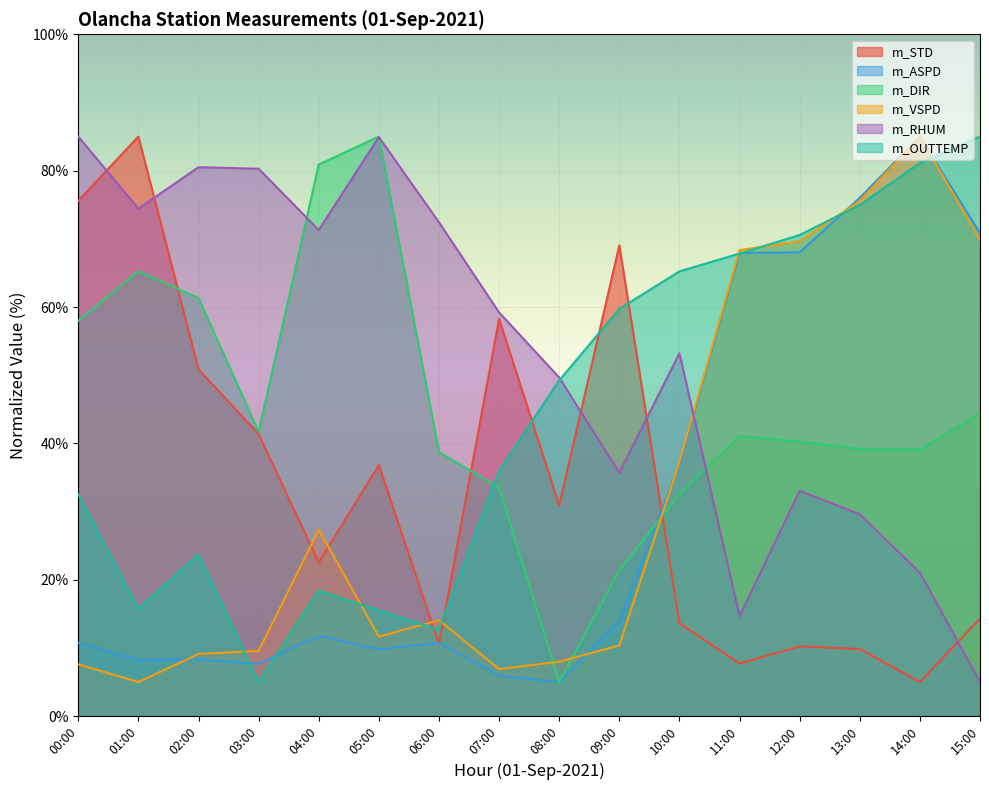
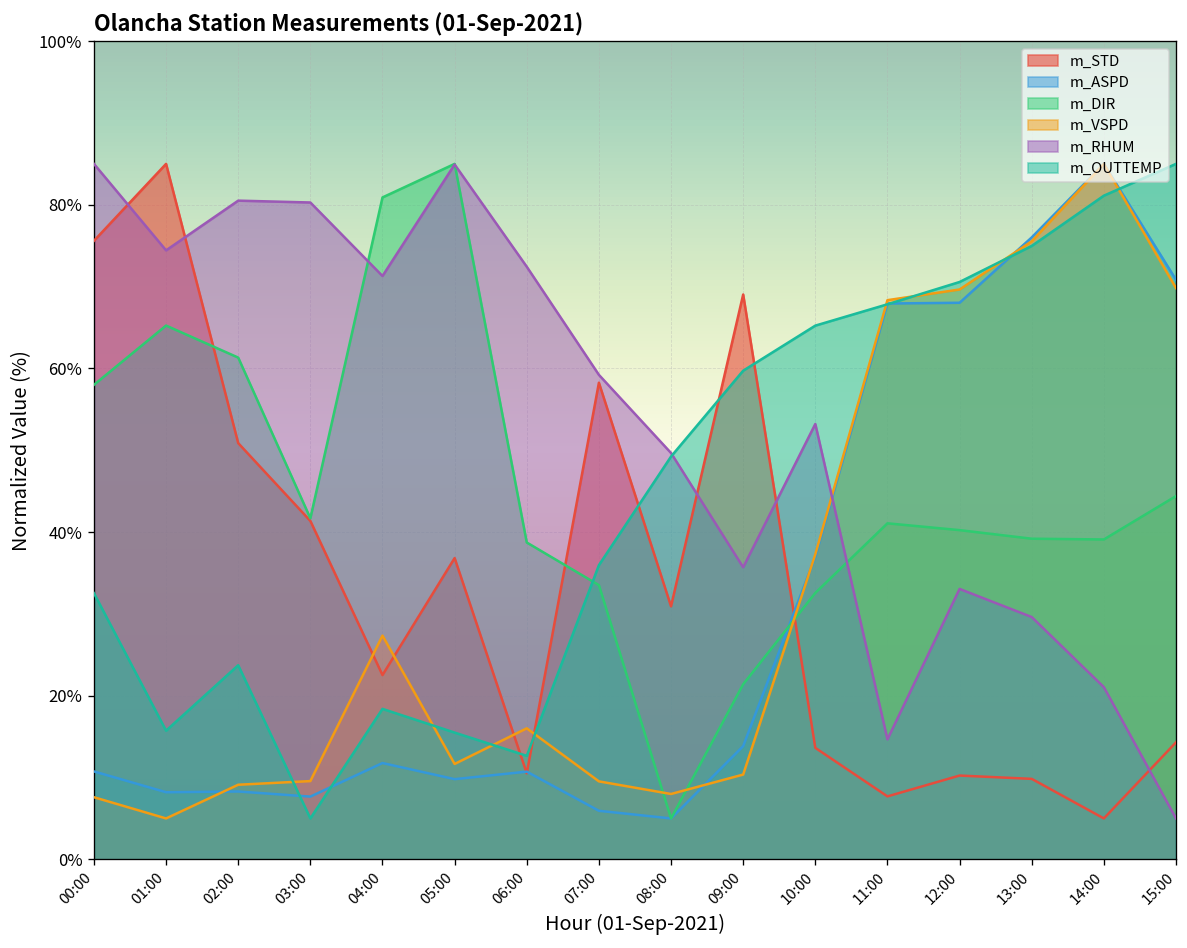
m_VSPD, 06:00: 14% -> 16%
m_VSPD, 07:00: 7% -> 10%
